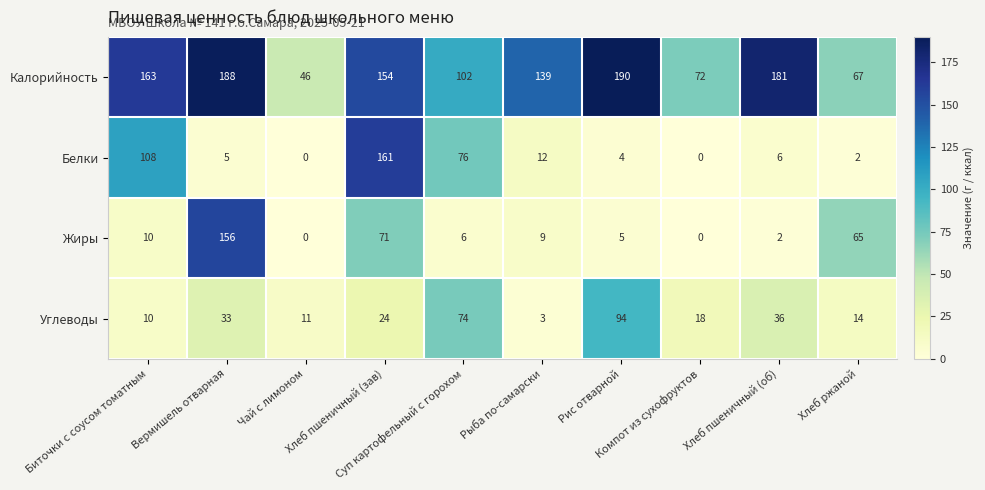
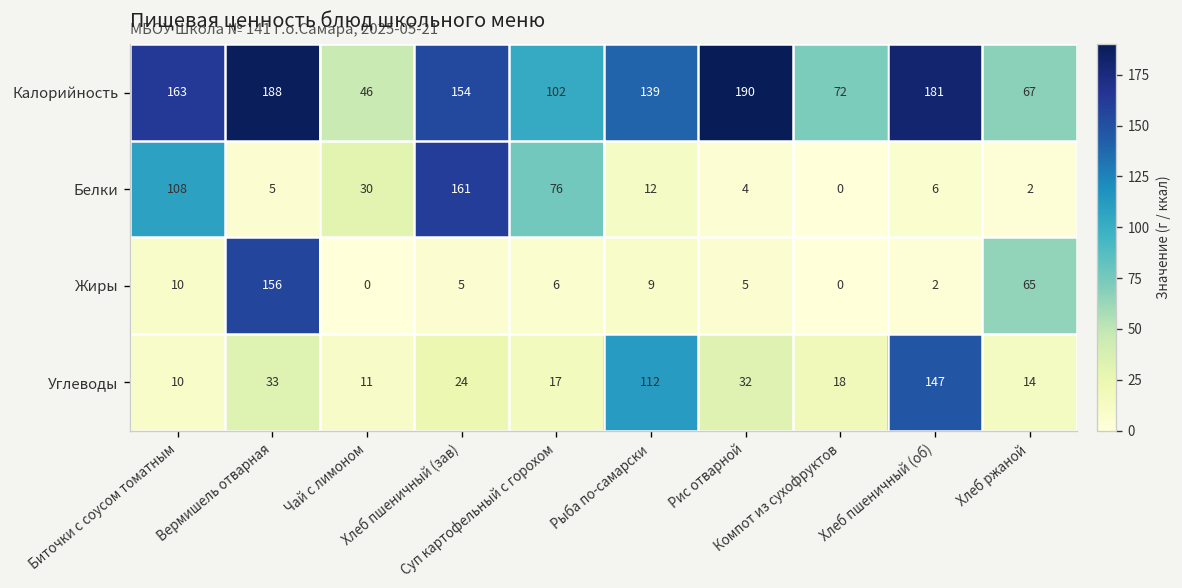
Белки, Чай с лимоном: 0 -> 30
Жиры, Хлеб пшеничный (зав): 71 -> 5
Углеводы, Суп картофельный с горохом: 74 -> 17
Углеводы, Рыба по-самарски: 3 -> 112
Углеводы, Рис отварной: 94 -> 32
Углеводы, Хлеб пшеничный (об): 36 -> 147
